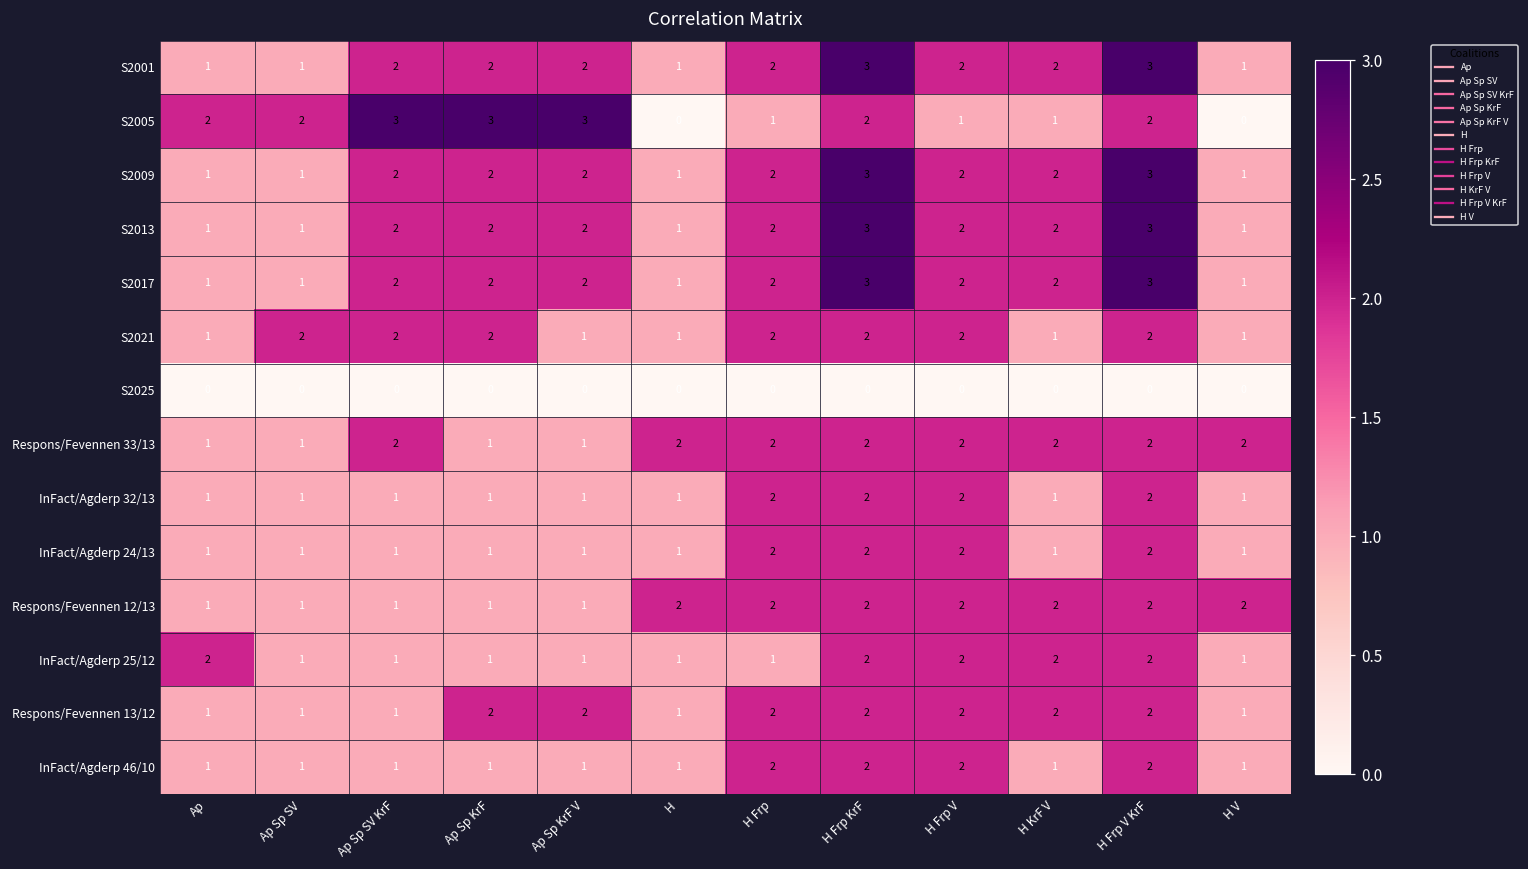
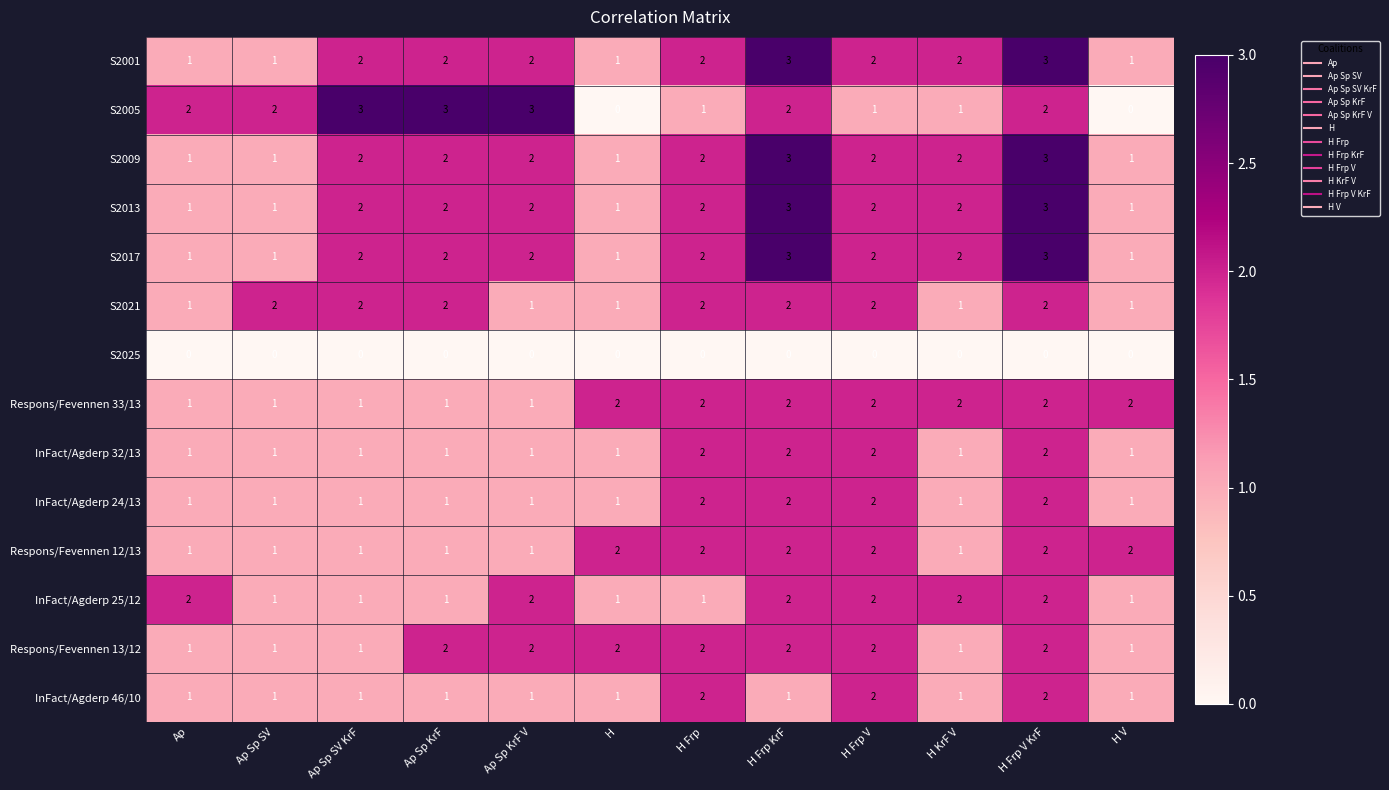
Respons/Fevennen 33/13, Ap Sp SV KrF: 2 -> 1
Respons/Fevennen 12/13, H KrF V: 2 -> 1
InFact/Agderp 25/12, Ap Sp KrF V: 1 -> 2
Respons/Fevennen 13/12, H: 1 -> 2
Respons/Fevennen 13/12, H KrF V: 2 -> 1
InFact/Agderp 46/10, H Frp KrF: 2 -> 1
